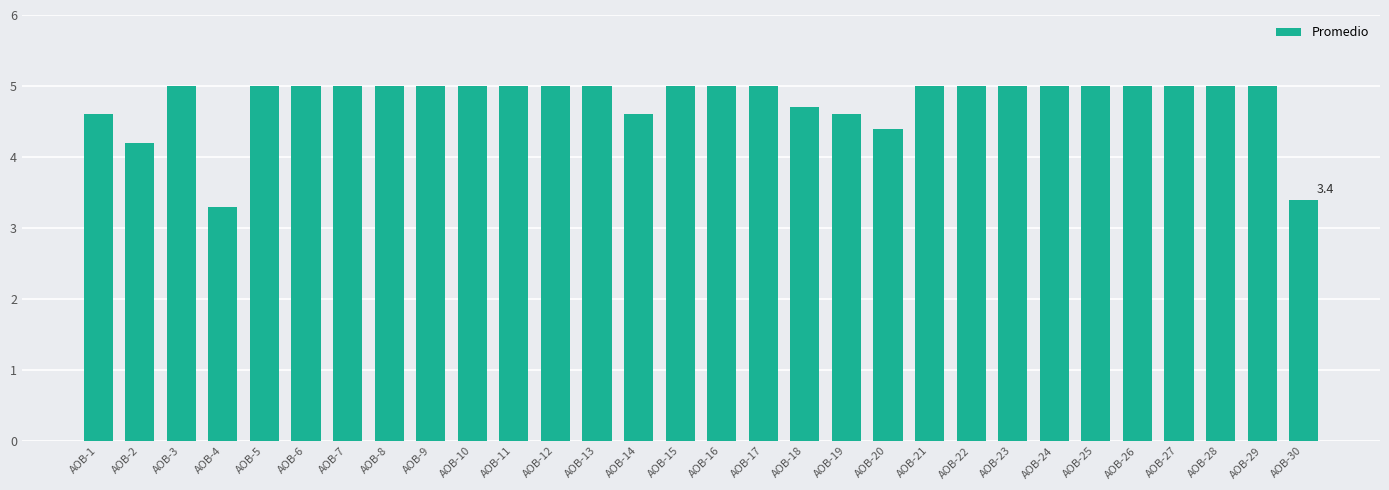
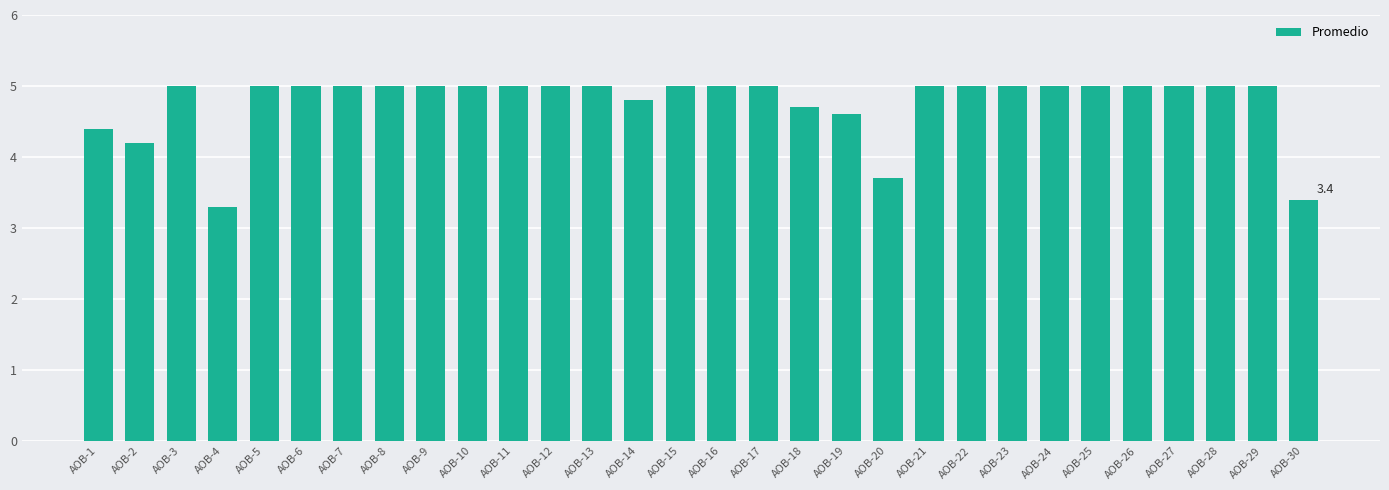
AOB-1: 4.6 -> 4.4
AOB-14: 4.6 -> 4.8
AOB-20: 4.4 -> 3.7
